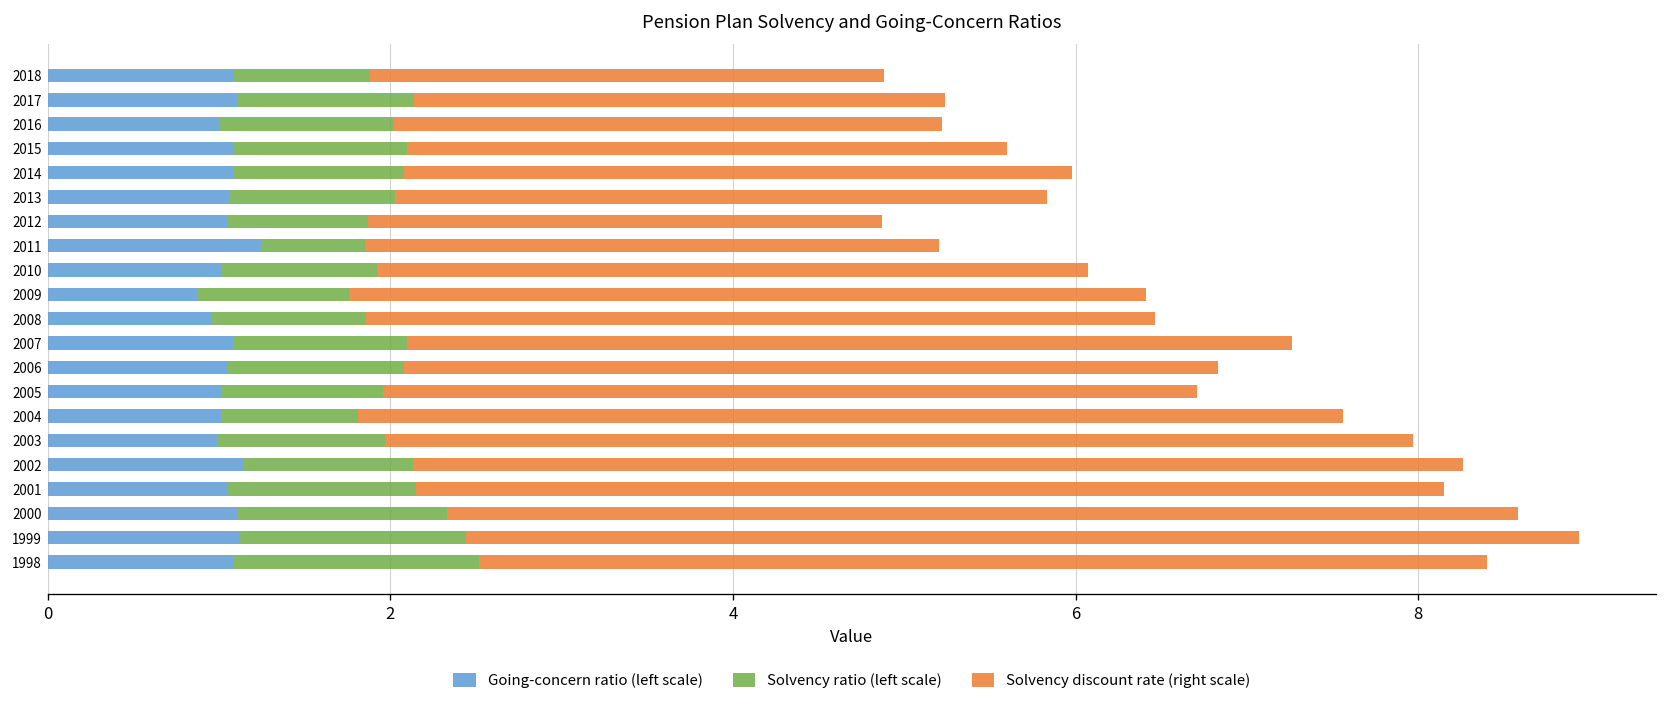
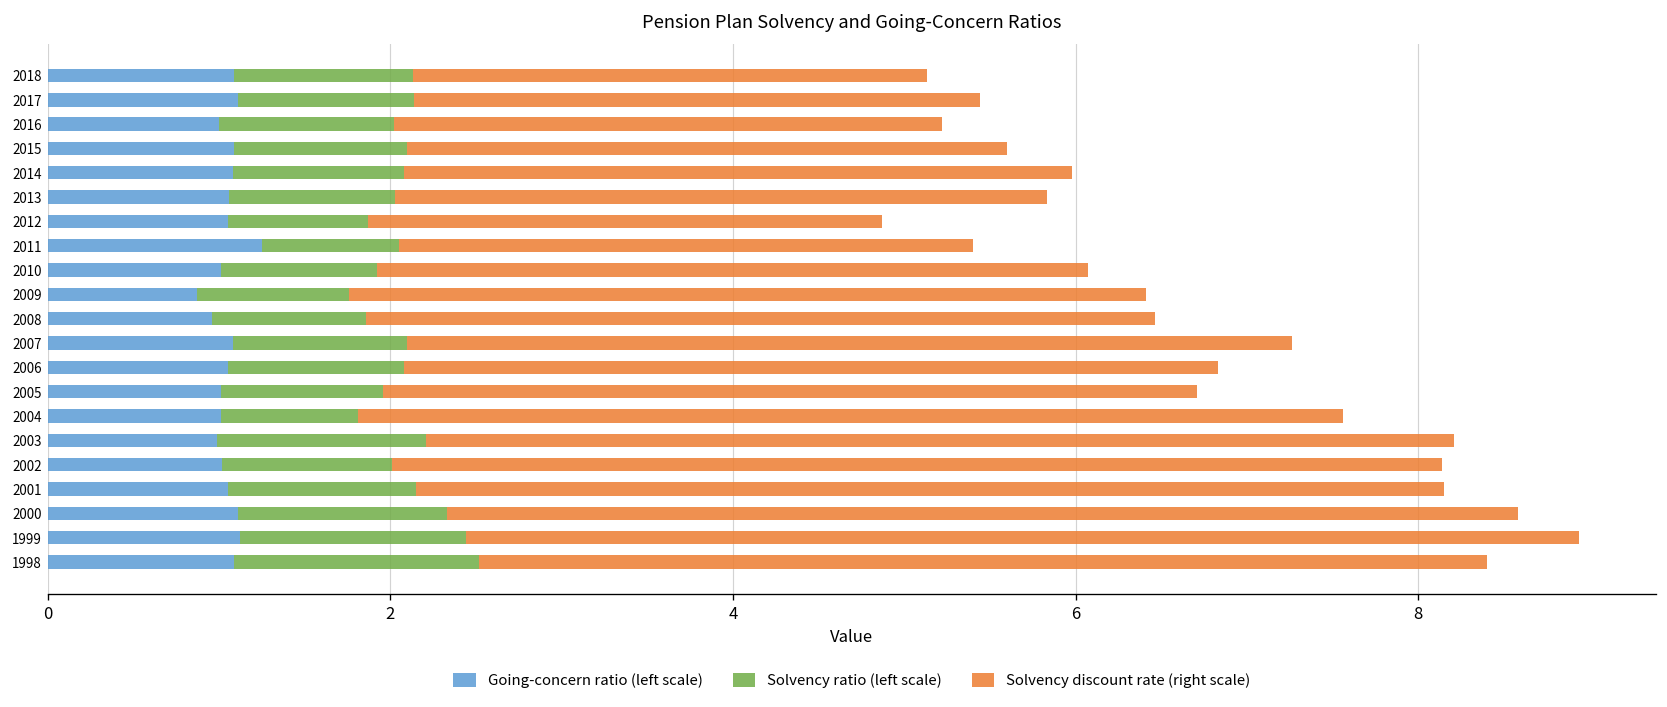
Solvency ratio (left scale), 2018: 0.79 -> 1.04
Solvency discount rate (right scale), 2017: 3.1 -> 3.3
Solvency ratio (left scale), 2011: 0.6 -> 0.8
Solvency ratio (left scale), 2003: 0.98 -> 1.22
Going-concern ratio (left scale), 2002: 1.14 -> 1.02
